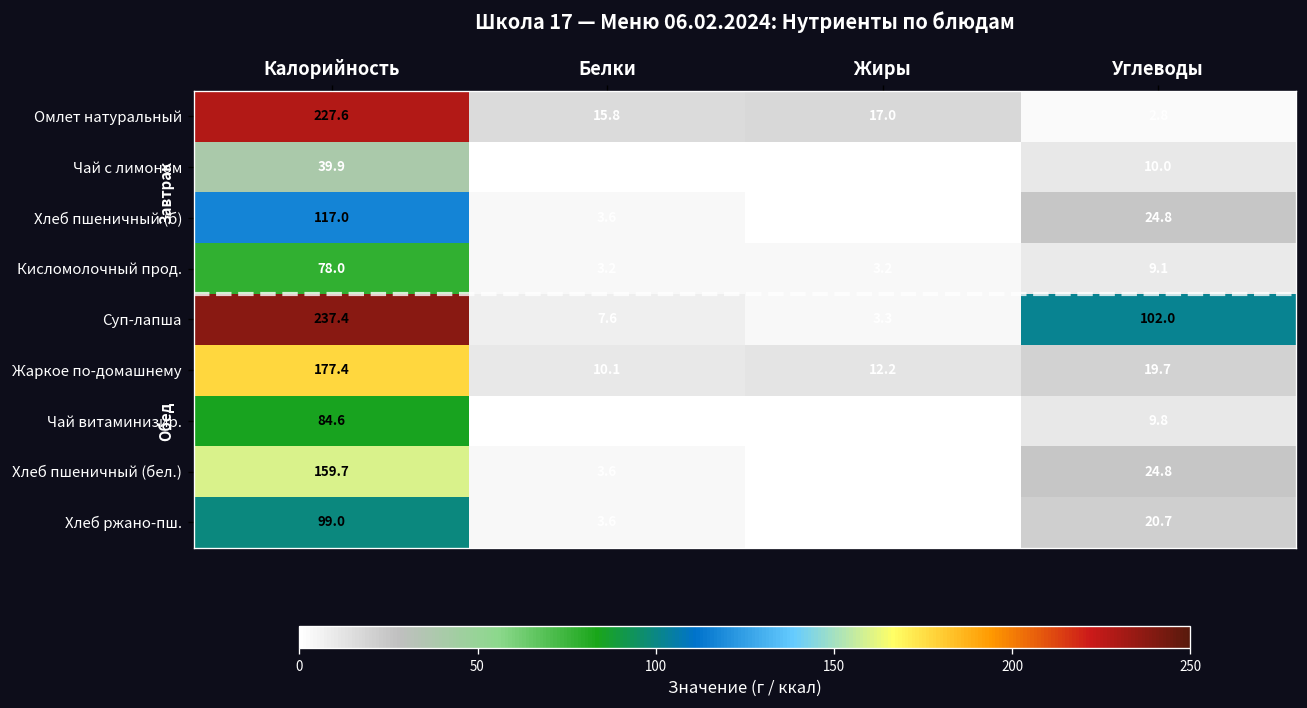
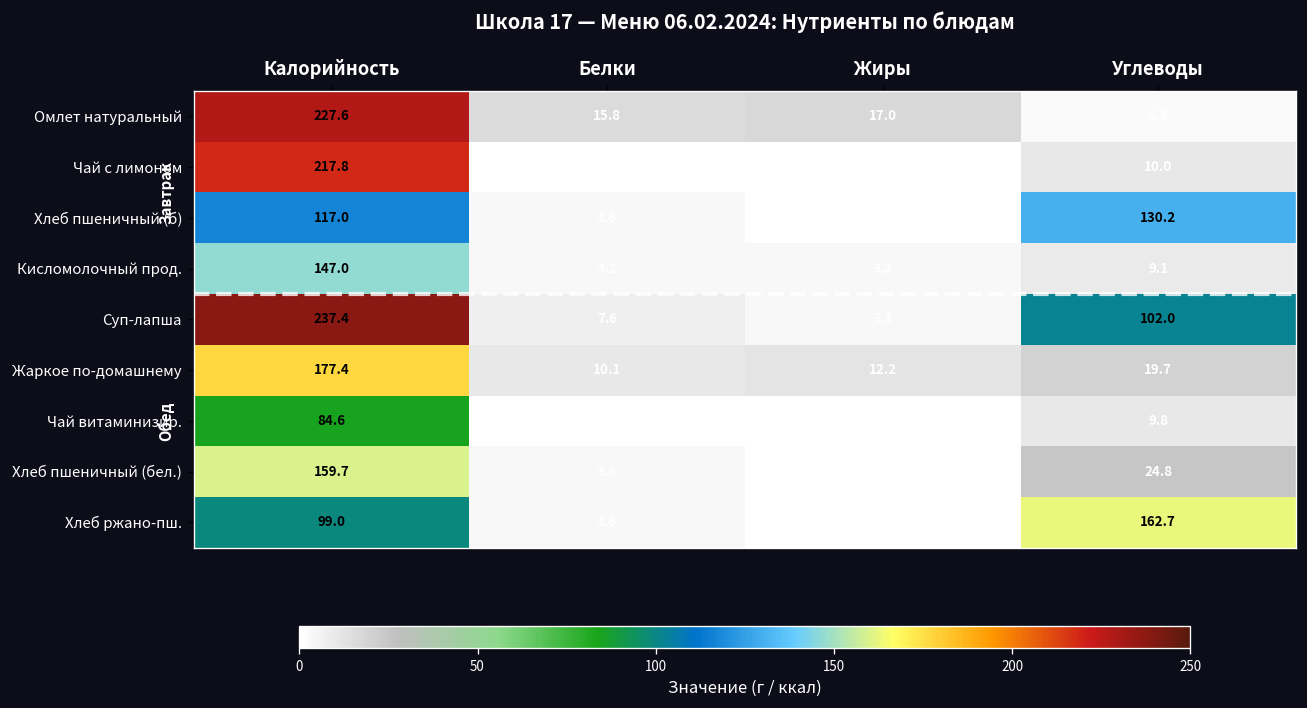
Чай с лимоном, Калорийность: 39.9 -> 217.8
Хлеб пшеничный (б), Углеводы: 24.8 -> 130.2
Кисломолочный прод., Калорийность: 78.0 -> 147.0
Хлеб ржано-пш., Углеводы: 20.7 -> 162.7
